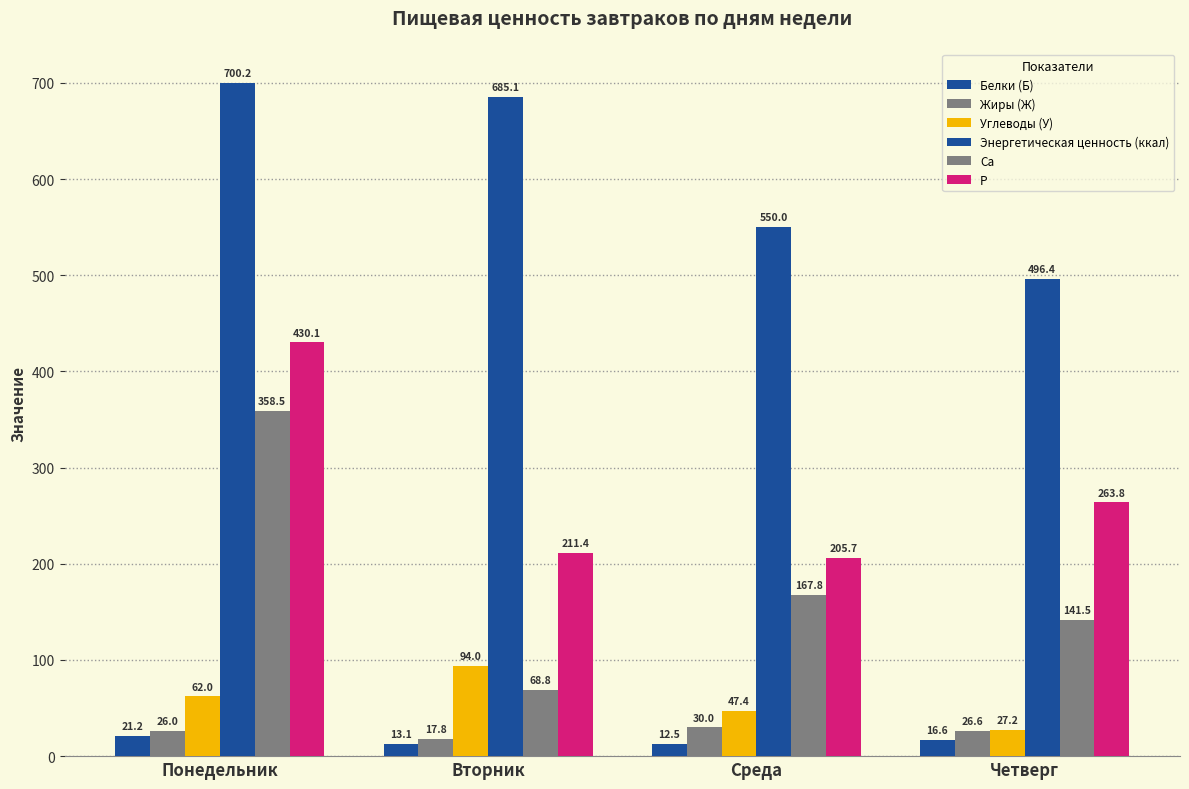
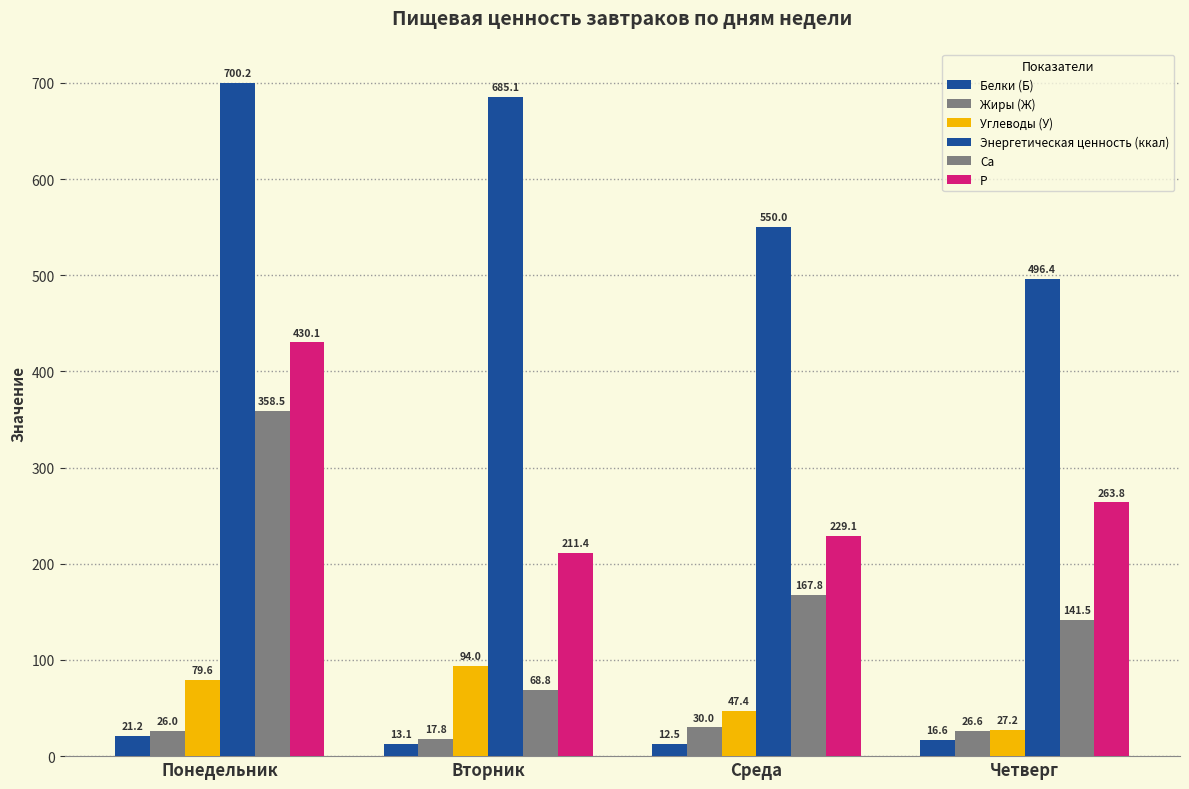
Углеводы (У), Понедельник: 62.0 -> 79.6
Р, Среда: 205.7 -> 229.1
